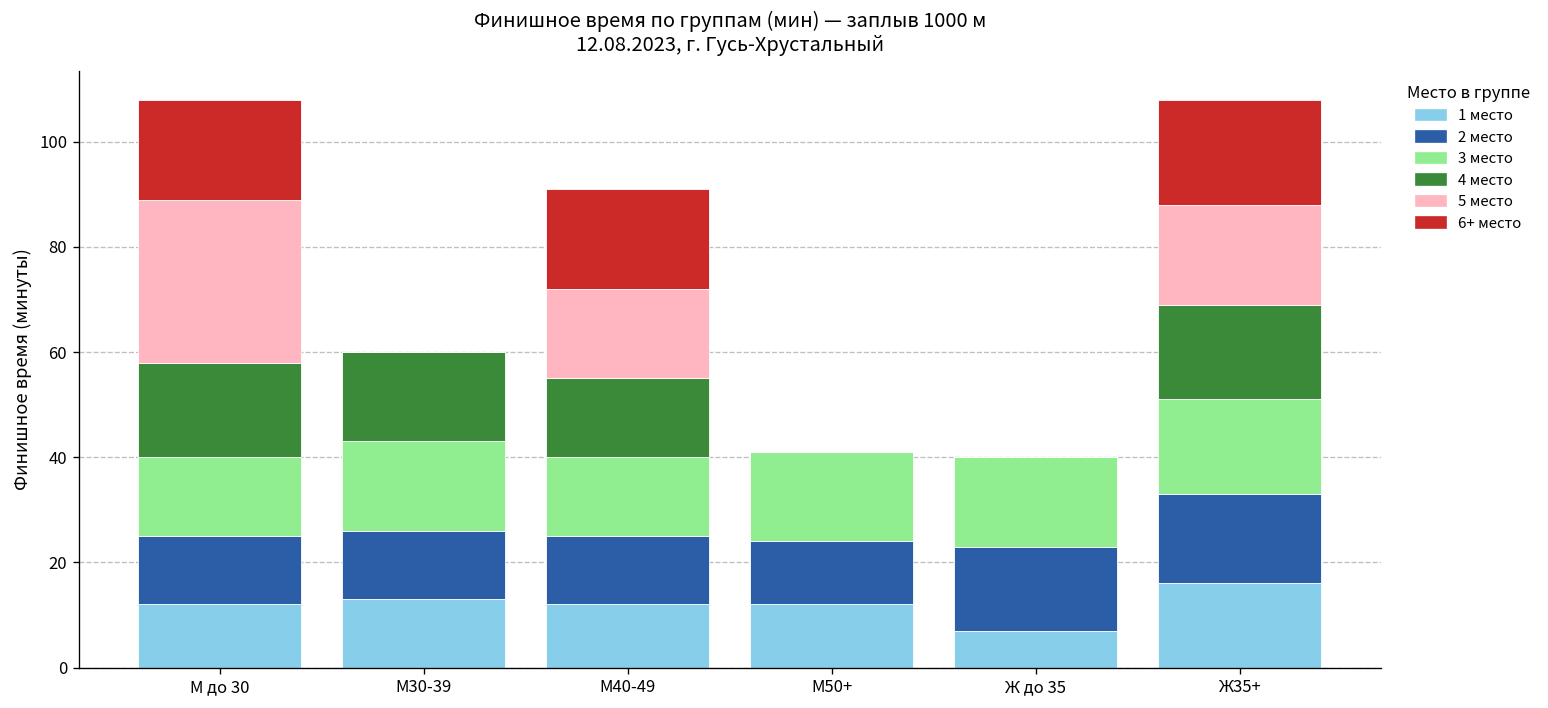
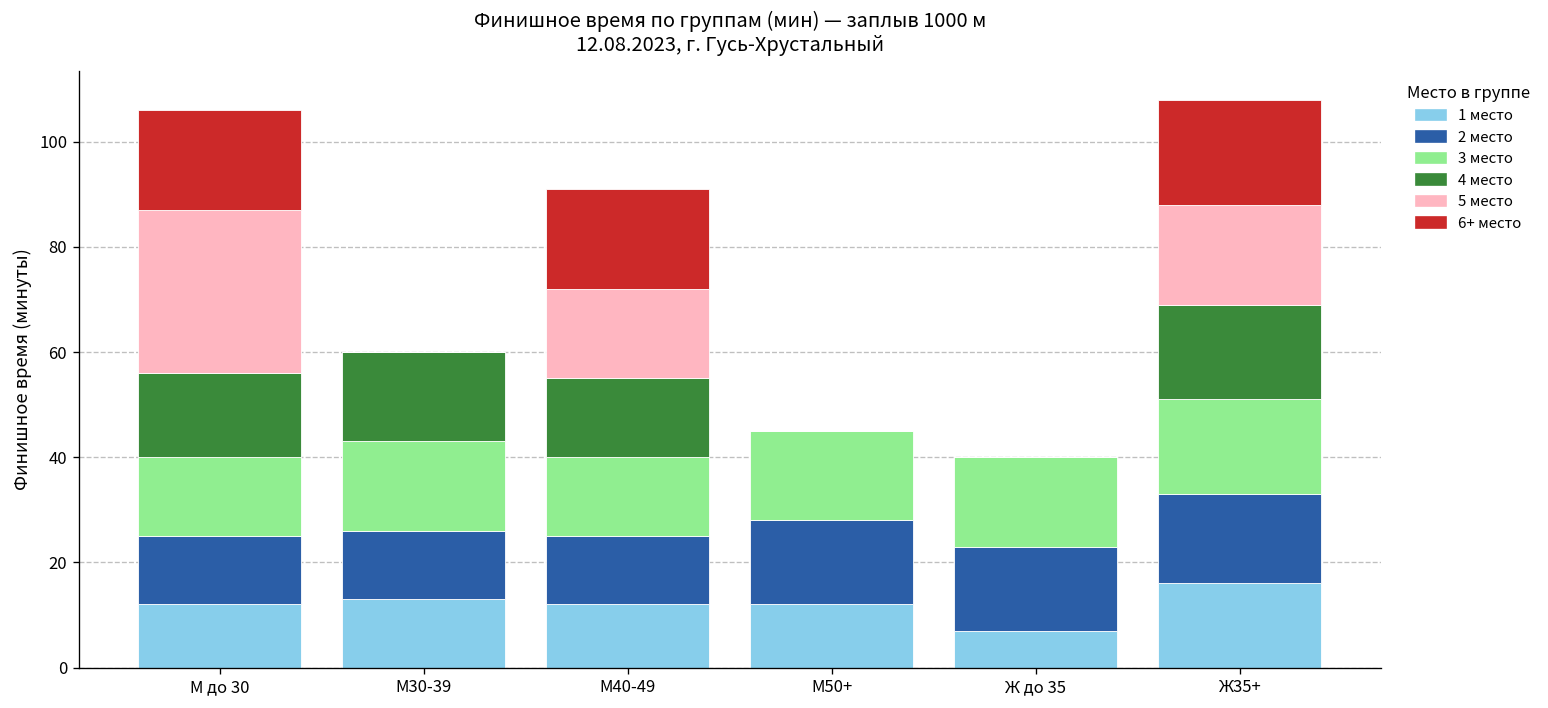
4 место, М до 30: 18 -> 16
2 место, М50+: 12 -> 16
